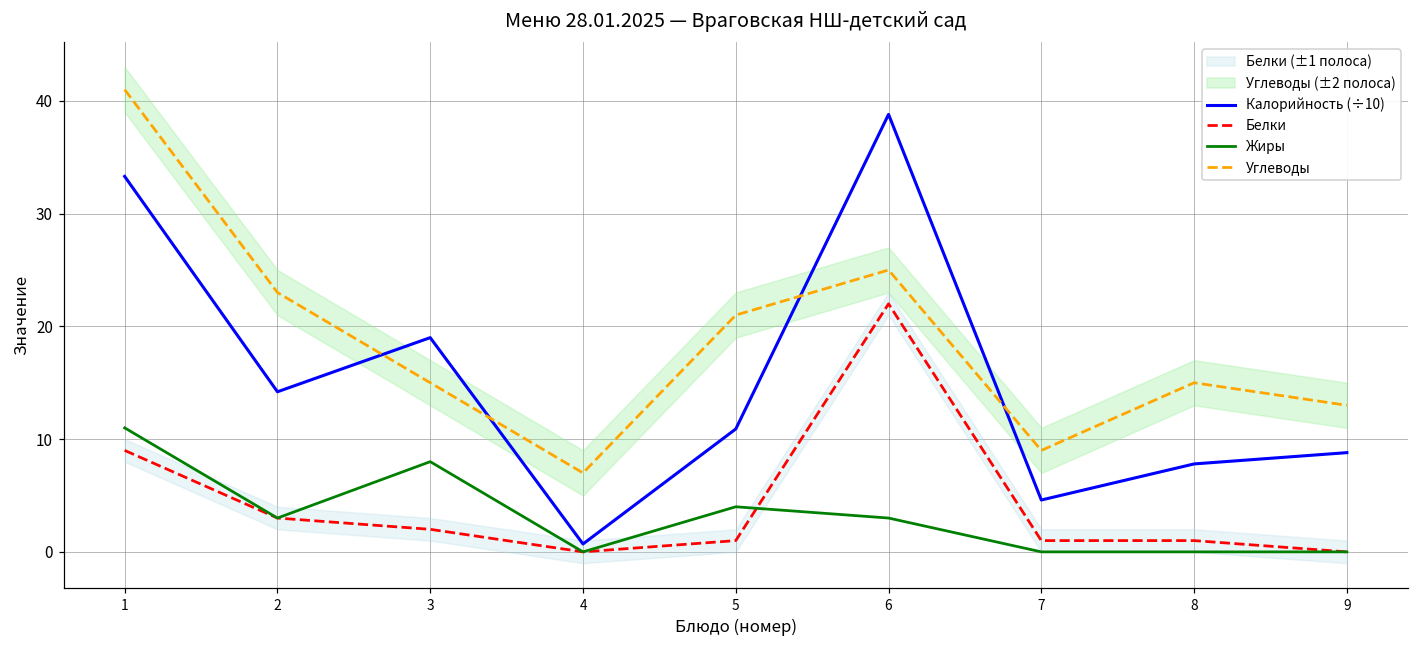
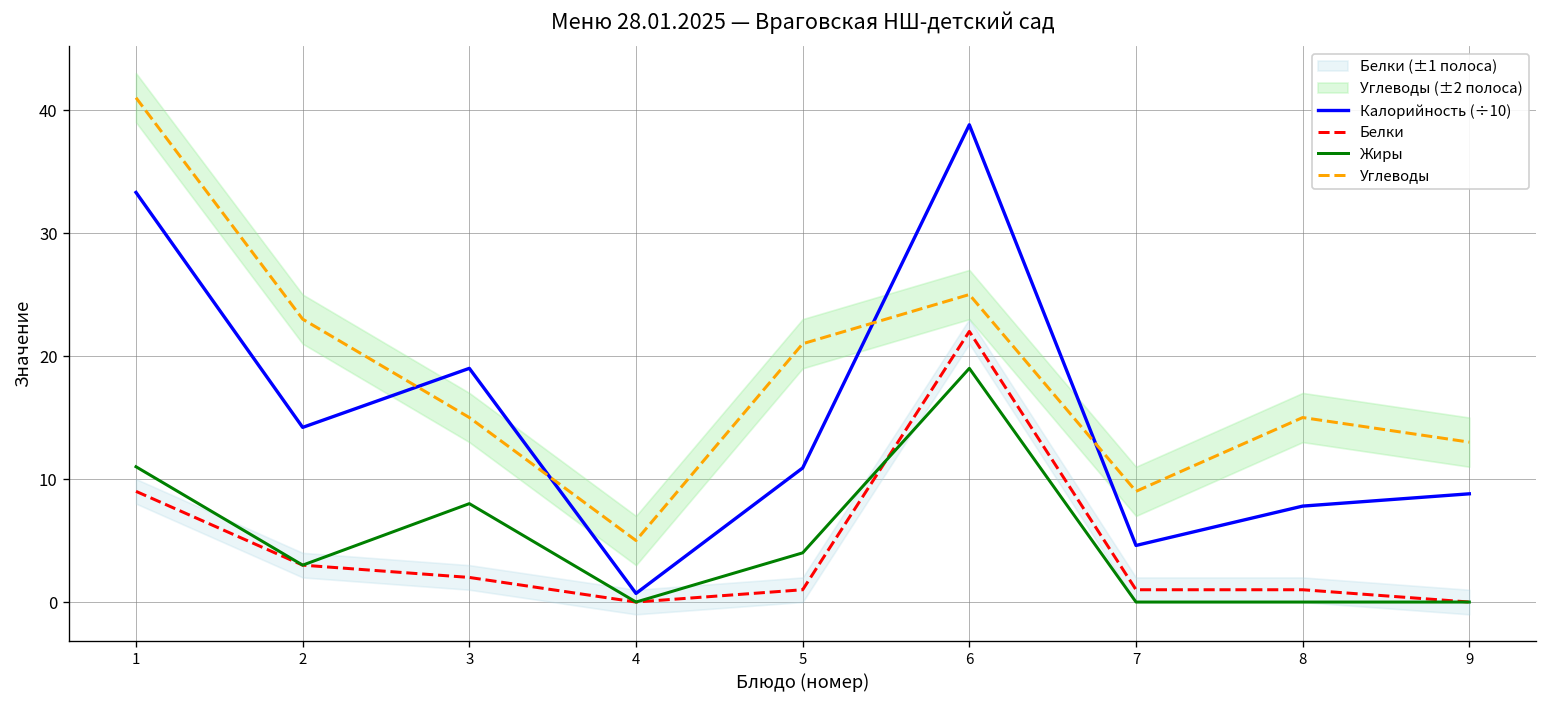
Углеводы, 4: 7 -> 5
Жиры, 6: 3 -> 19
